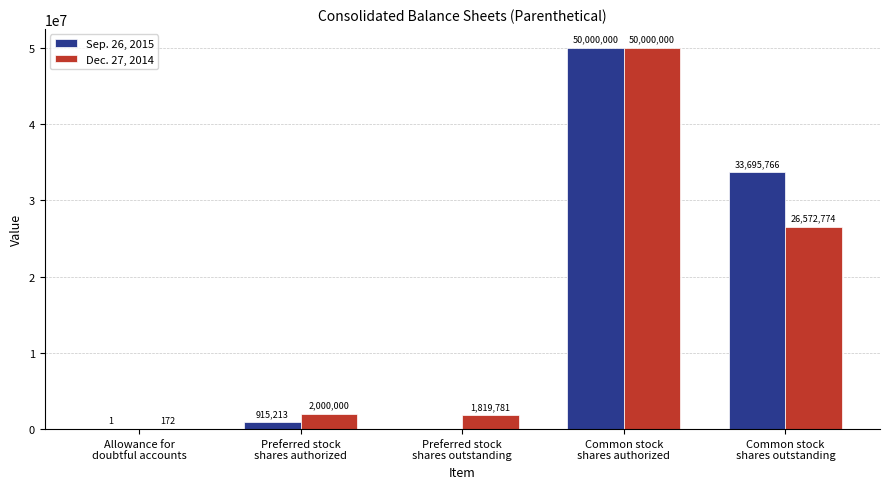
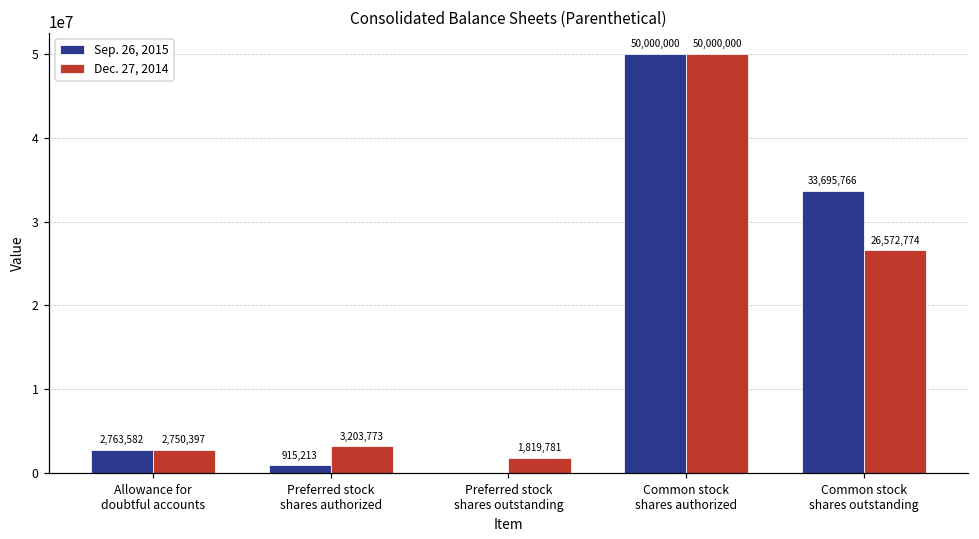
Sep. 26, 2015, Allowance for doubtful accounts: 1 -> 2,763,582
Dec. 27, 2014, Allowance for doubtful accounts: 172 -> 2,750,397
Dec. 27, 2014, Preferred stock shares authorized: 2,000,000 -> 3,203,773
